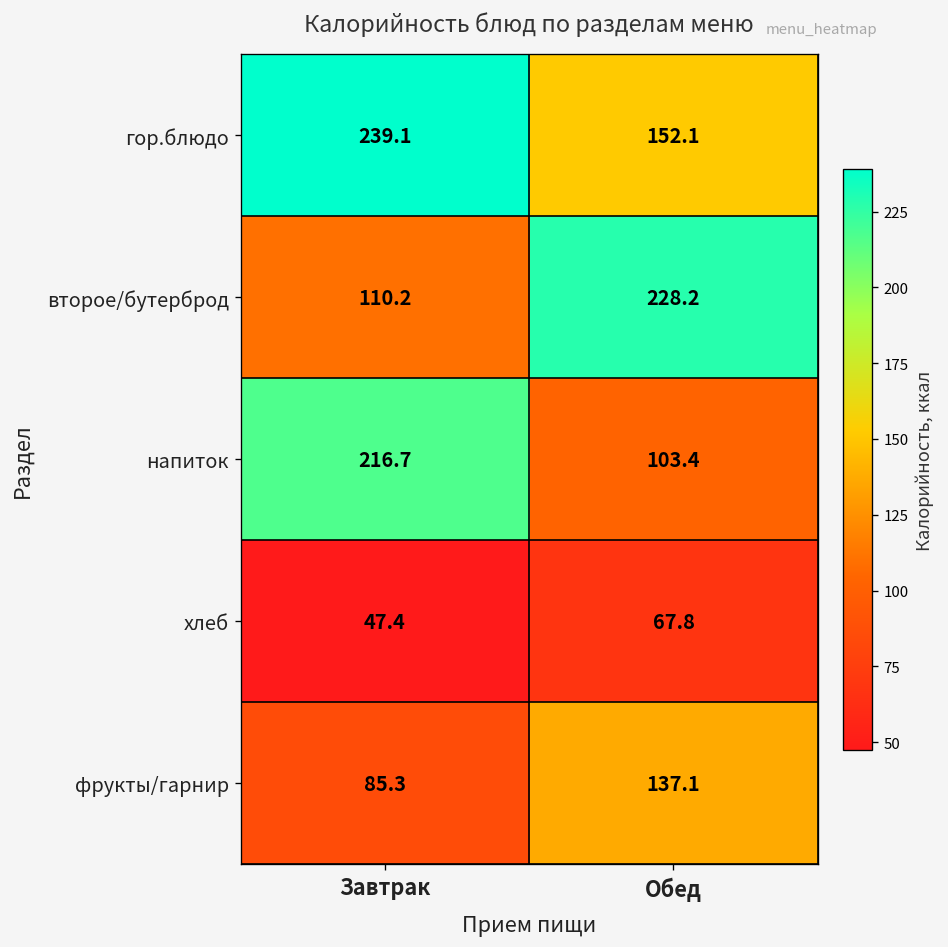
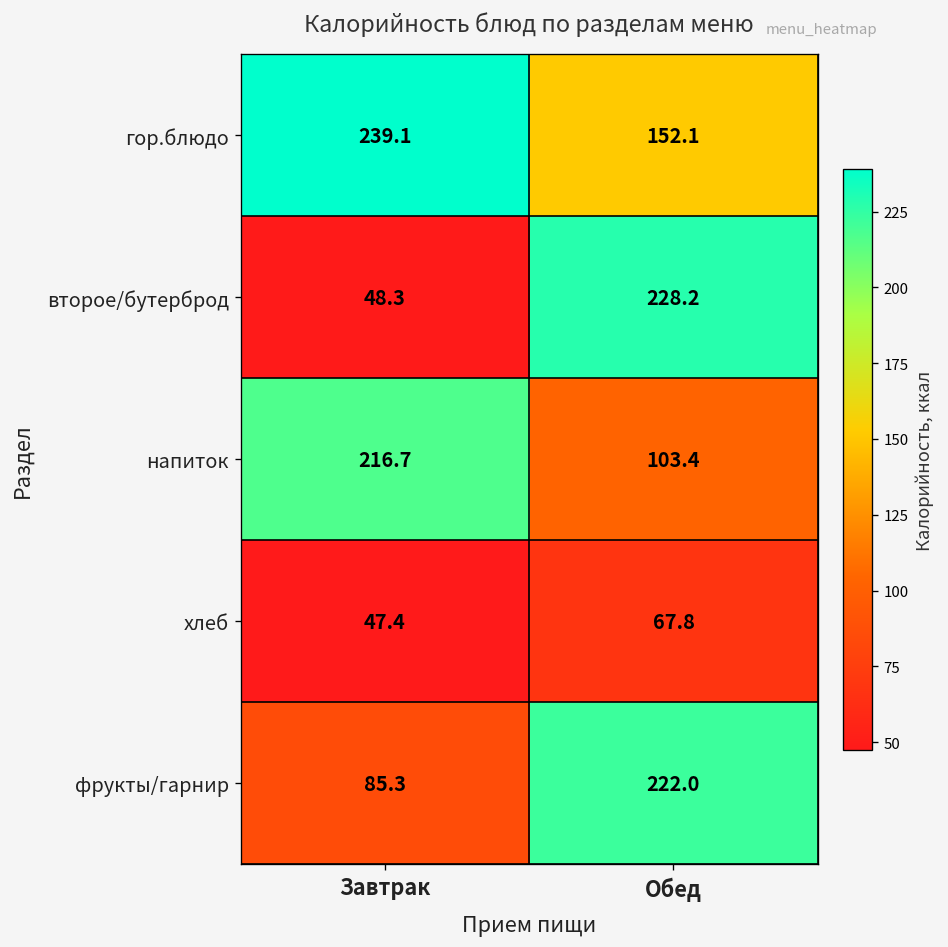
второе/бутерброд, Завтрак: 110.2 -> 48.3
фрукты/гарнир, Обед: 137.1 -> 222.0
